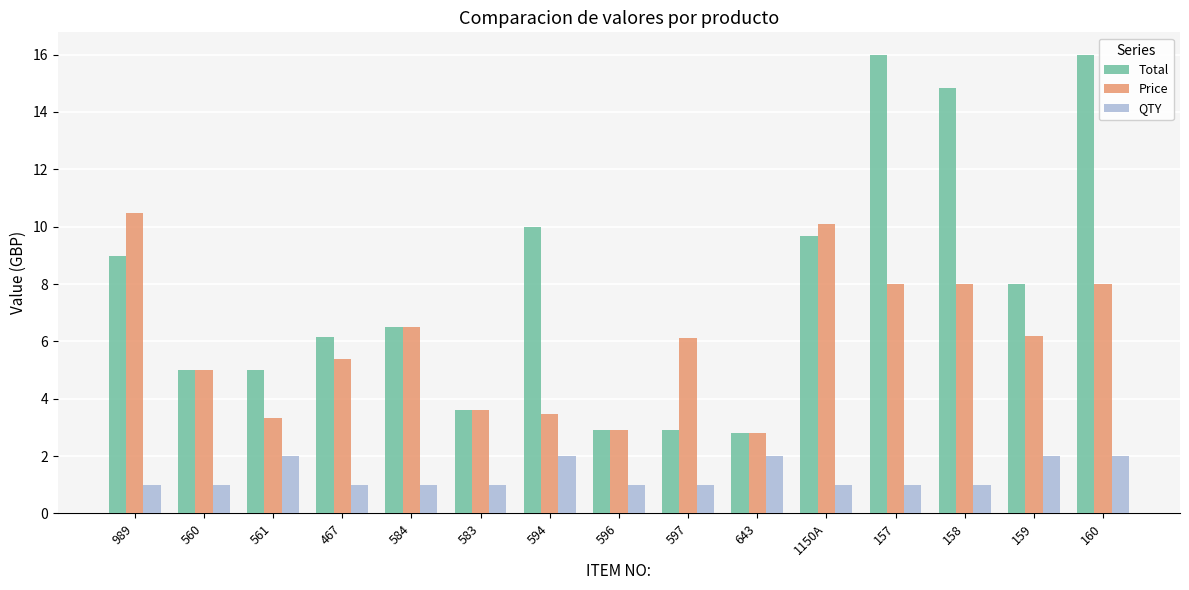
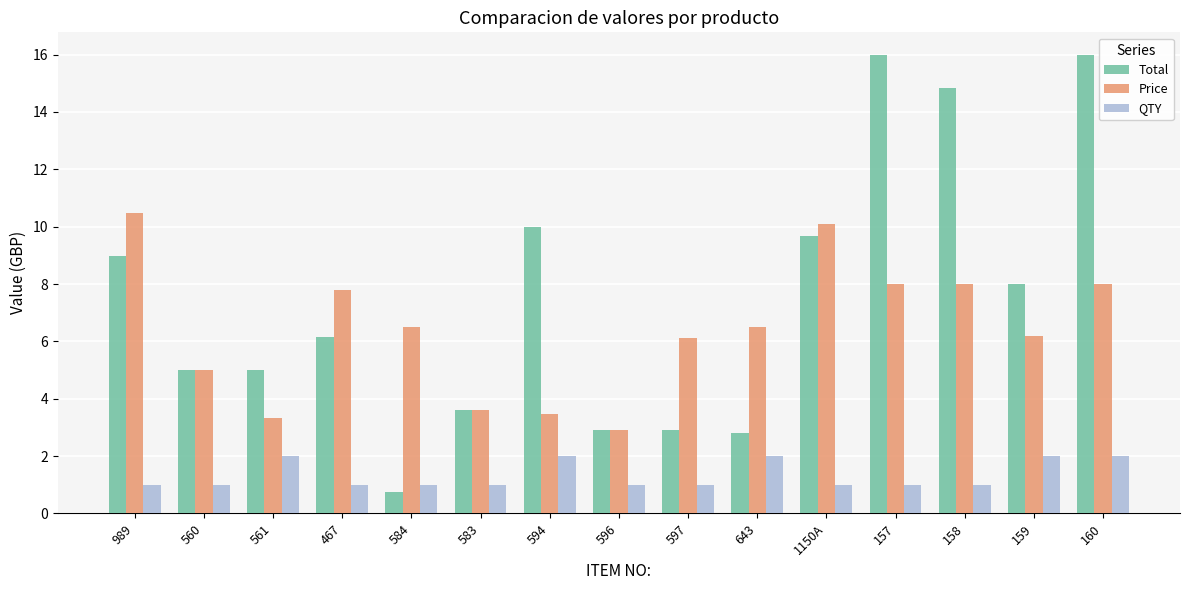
Price, 467: 5.4 -> 7.8
Total, 584: 6.5 -> 0.7
Price, 643: 2.8 -> 6.5
